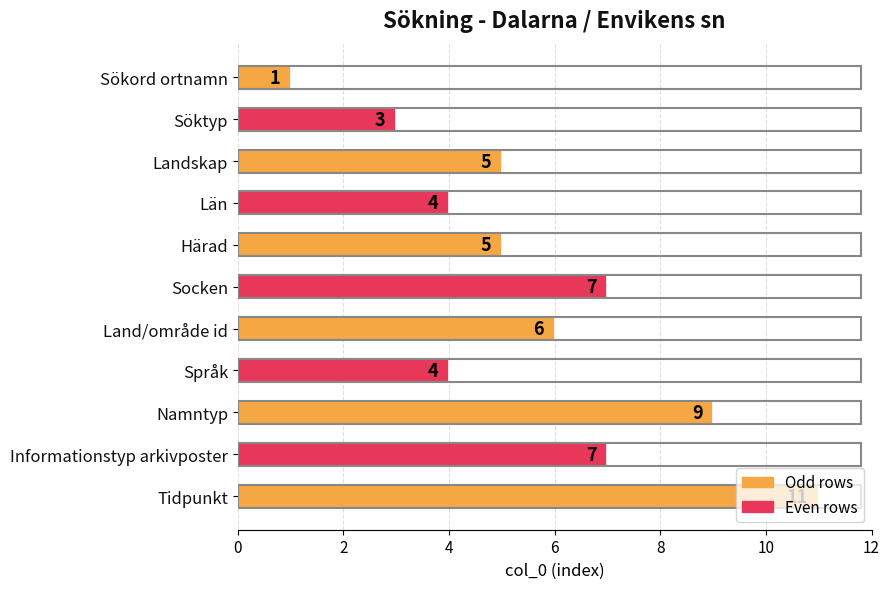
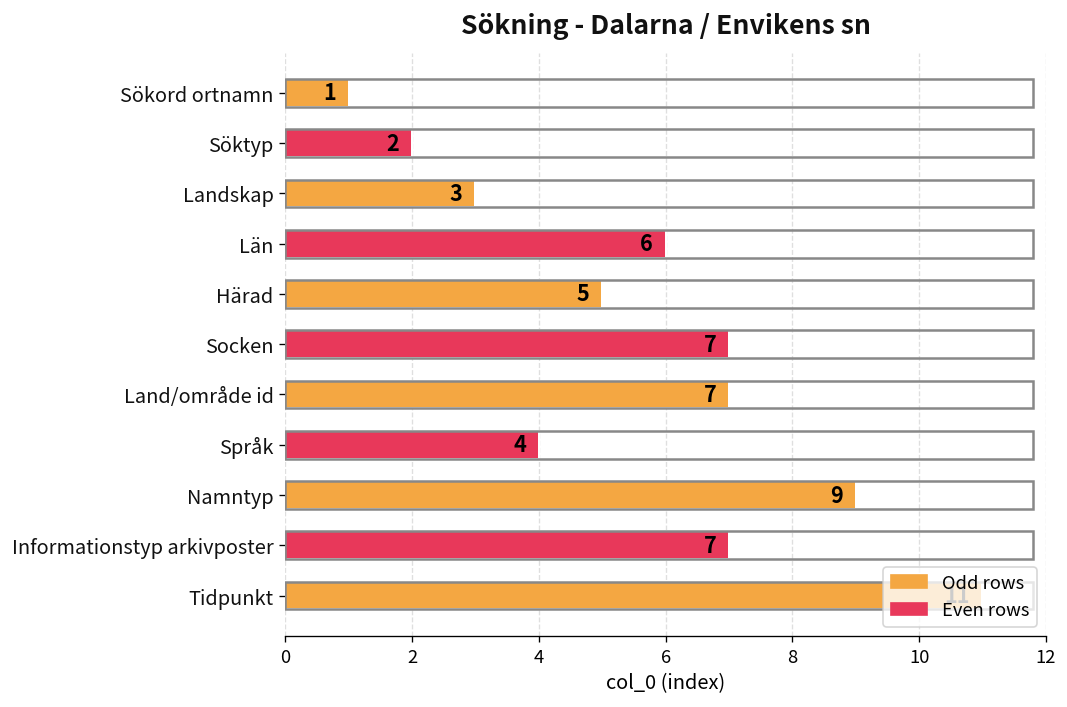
Söktyp: 3 -> 2
Landskap: 5 -> 3
Län: 4 -> 6
Land/område id: 6 -> 7
